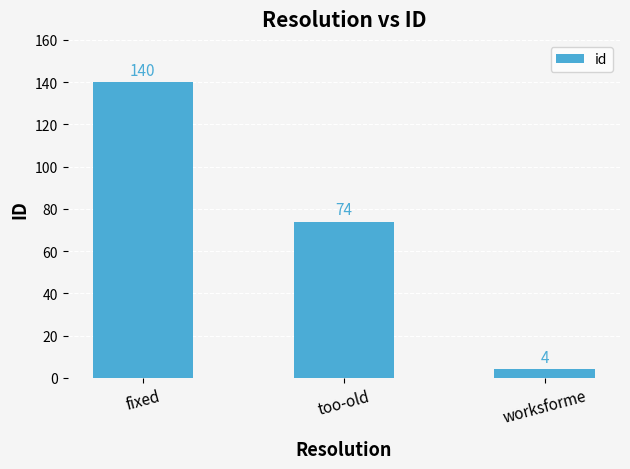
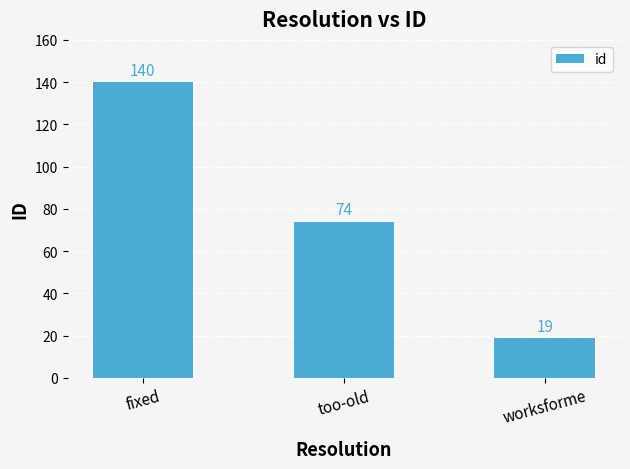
worksforme: 4 -> 19
